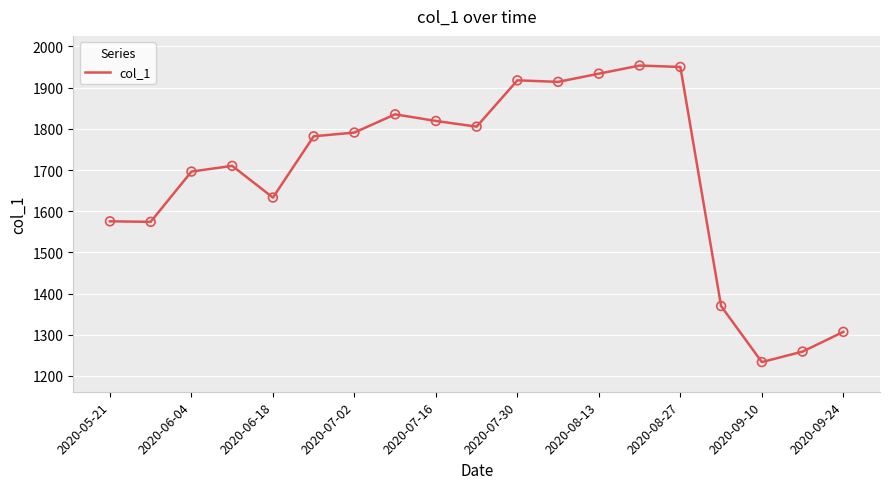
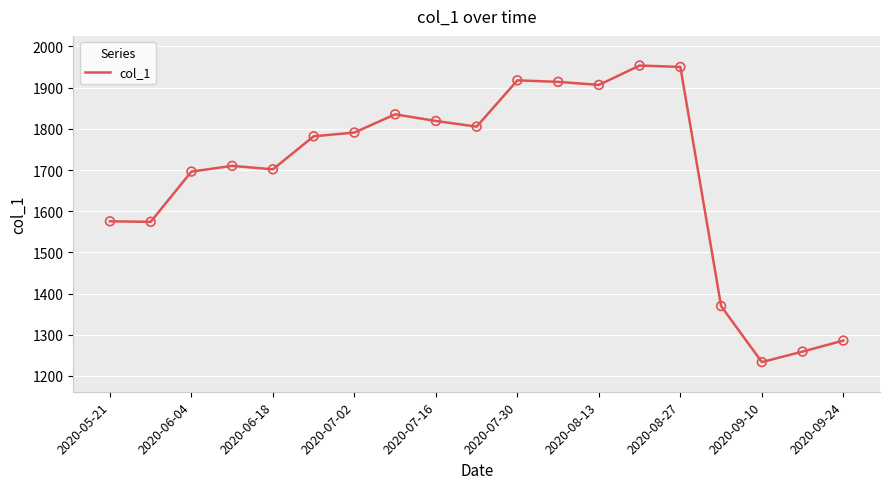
2020-06-18: 1630 -> 1700
2020-08-13: 1930 -> 1910
2020-09-24: 1310 -> 1290
